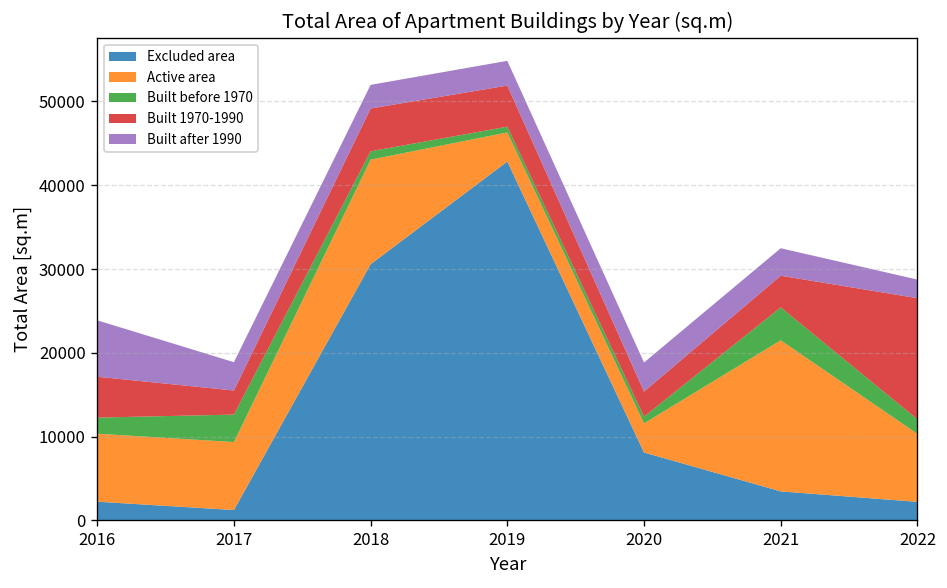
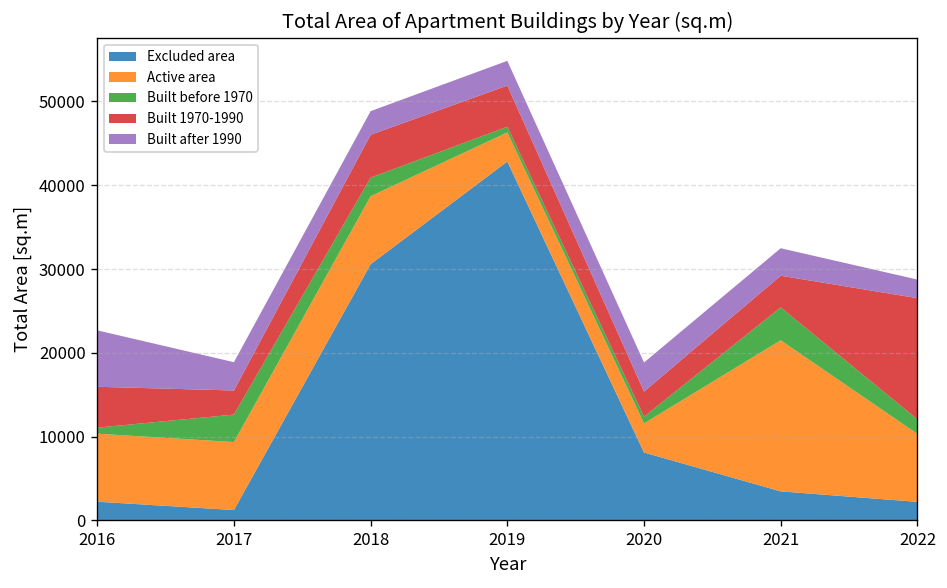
Built before 1970, 2016: 2000 -> 1000
Active area, 2018: 12000 -> 8000
Built before 1970, 2018: 1000 -> 2000
